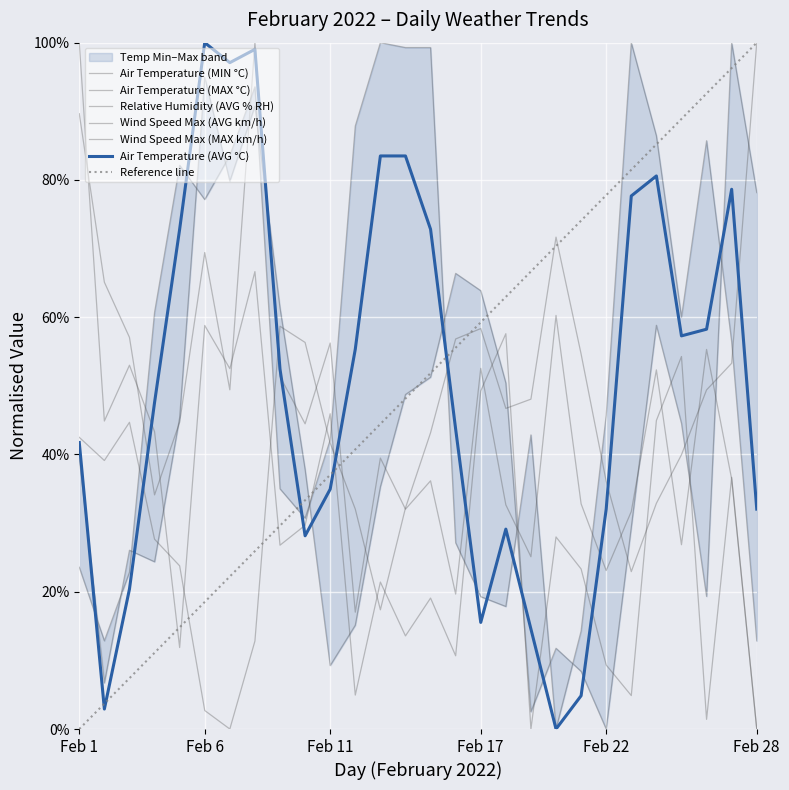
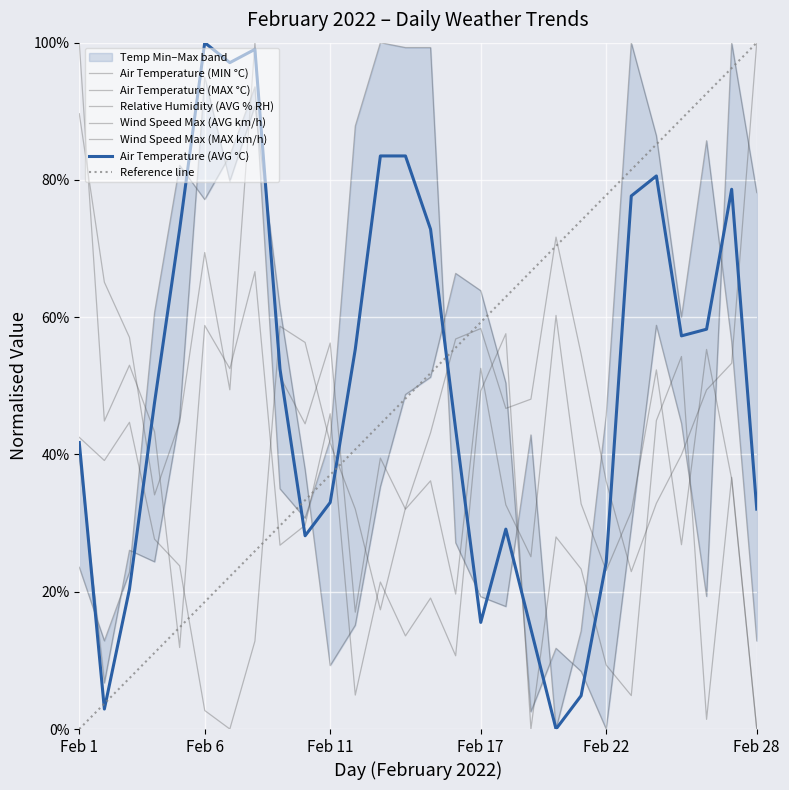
Air Temperature (AVG °C), Feb 11: 35% -> 33%
Air Temperature (AVG °C), Feb 22: 32% -> 24%
